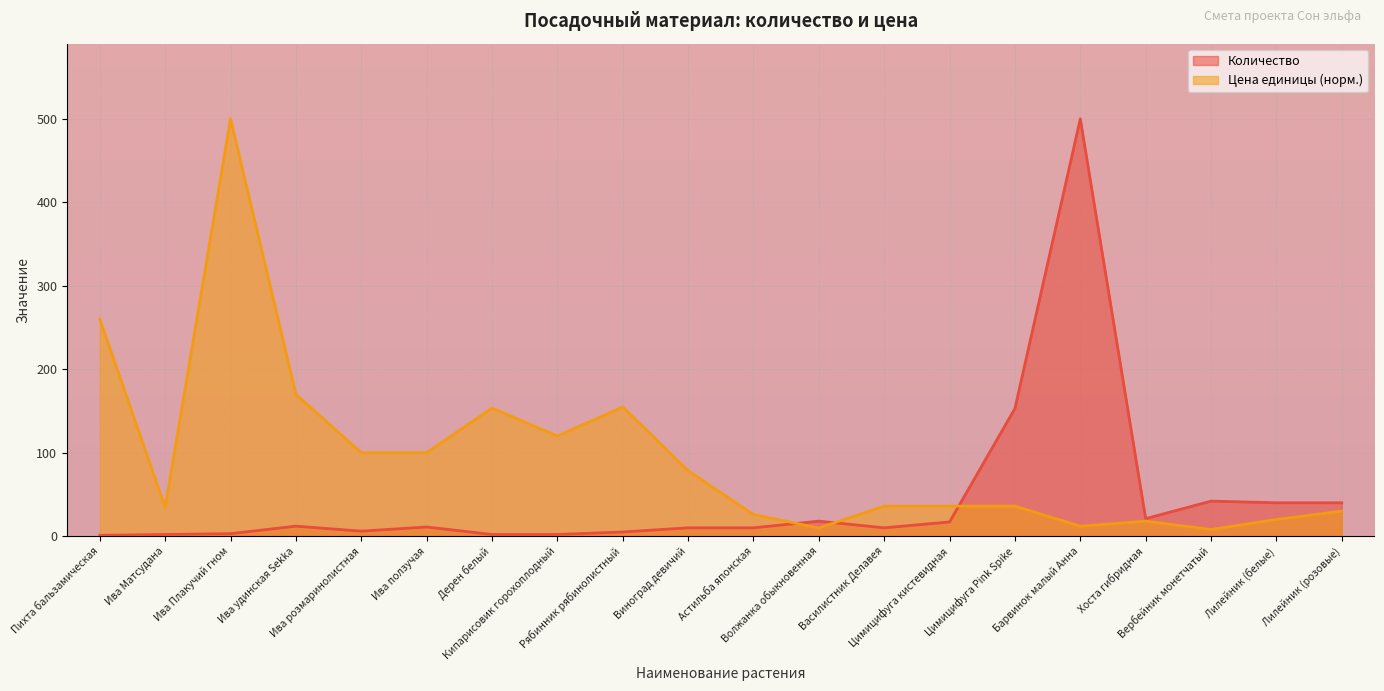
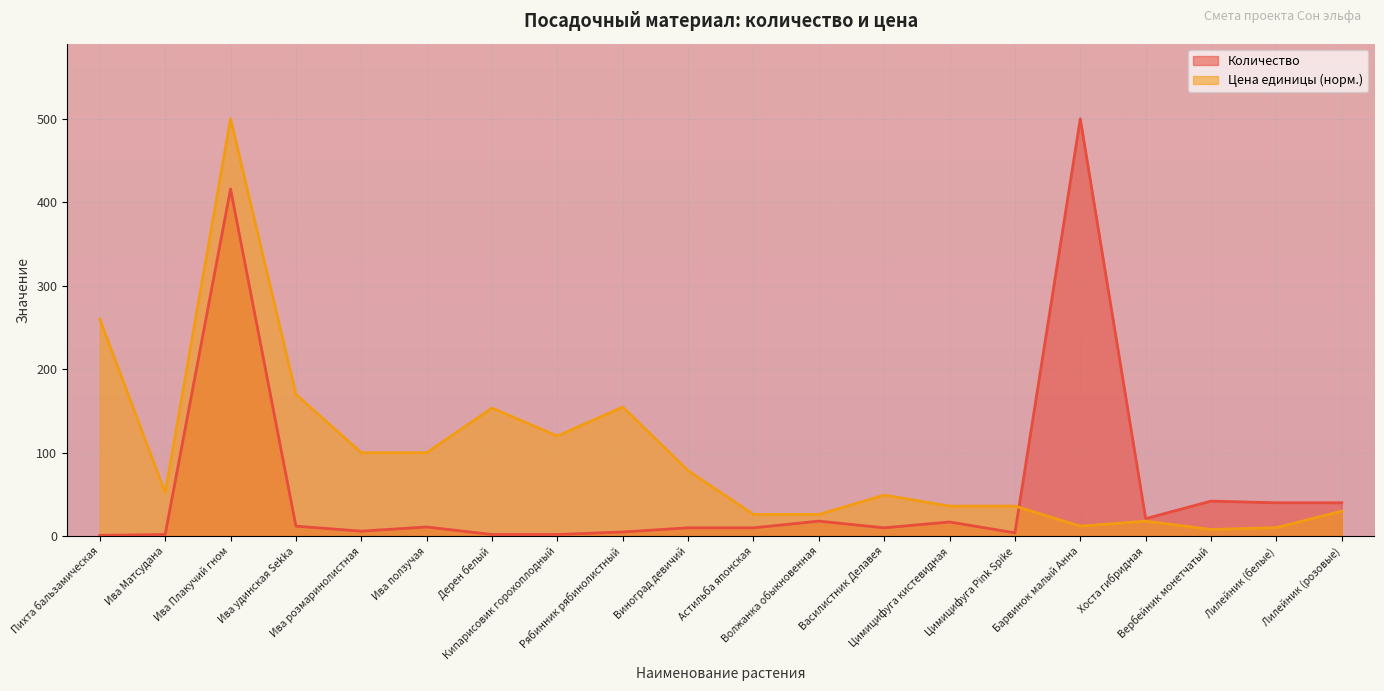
Цена единицы (норм.), Ива Матсудана: 30 -> 50
Количество, Ива Плакучий гном: 0 -> 420
Цена единицы (норм.), Волжанка обыкновенная: 10 -> 30
Цена единицы (норм.), Василистник Делавея: 40 -> 50
Количество, Цимицифуга Pink Spike: 150 -> 0
Цена единицы (норм.), Лилейник (белые): 20 -> 10
